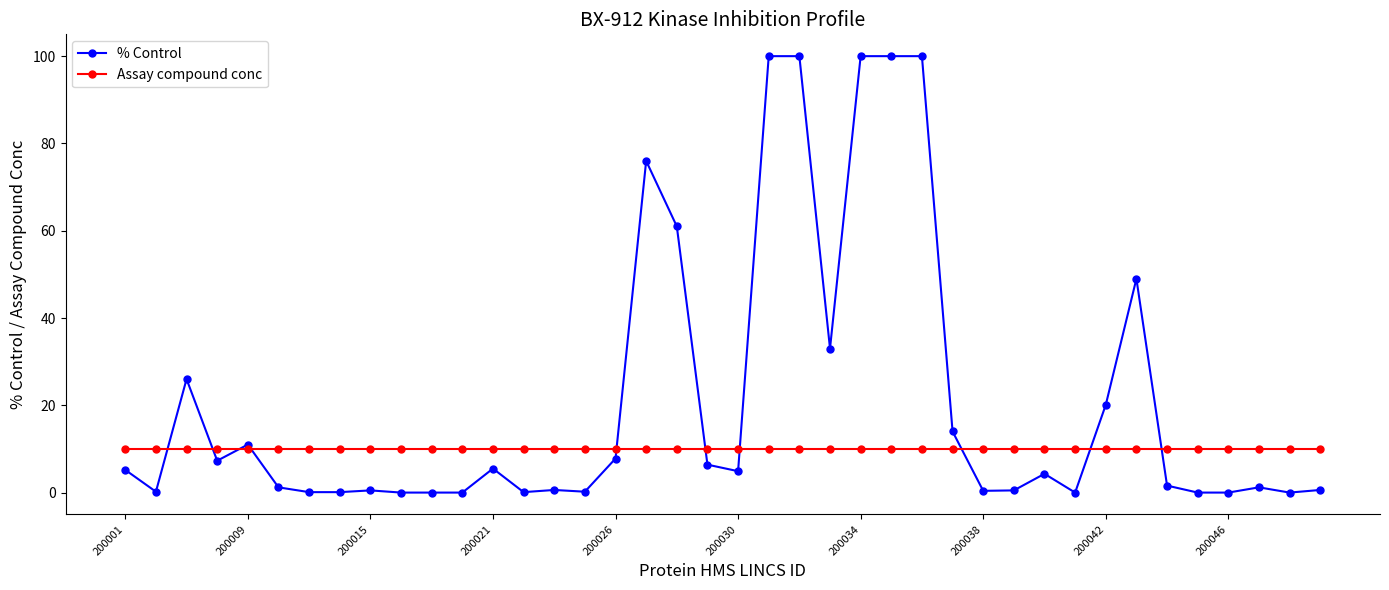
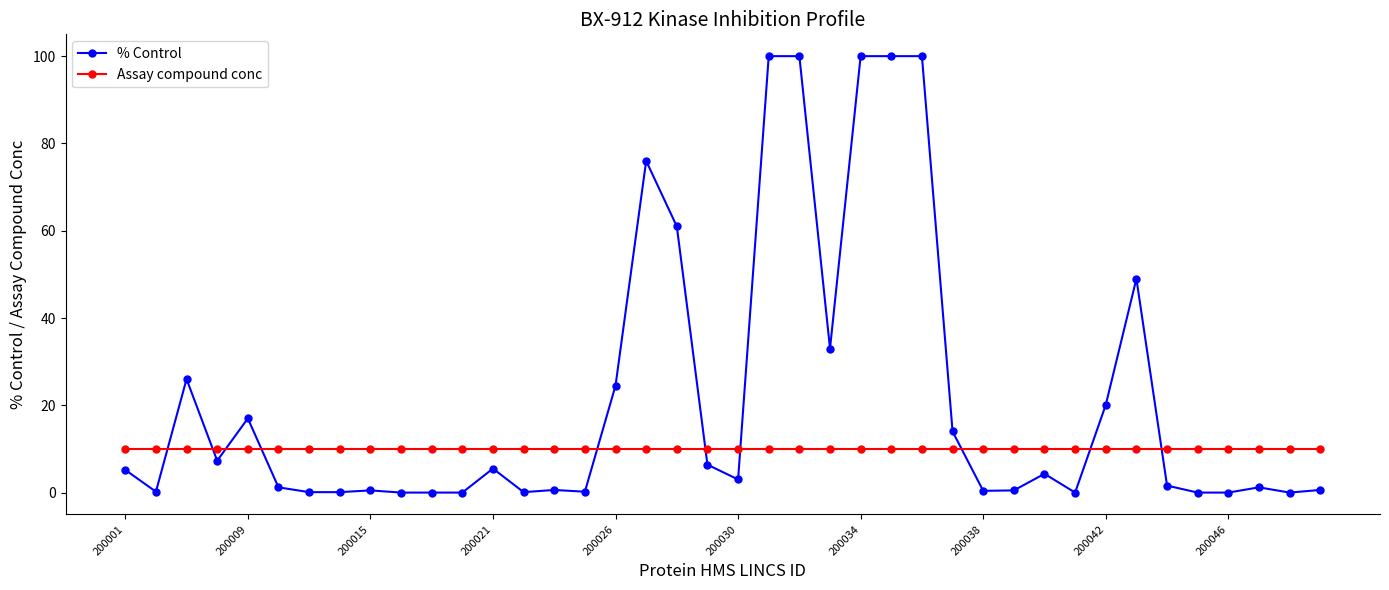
% Control, 200009: 11 -> 17
% Control, 200026: 8 -> 25
% Control, 200030: 5 -> 3
